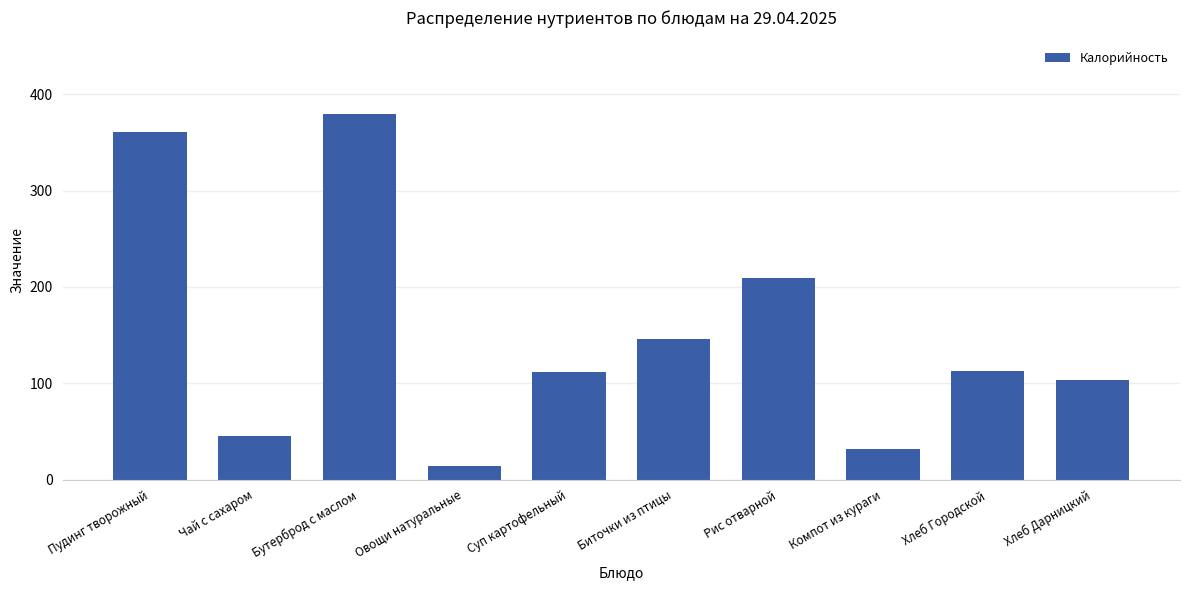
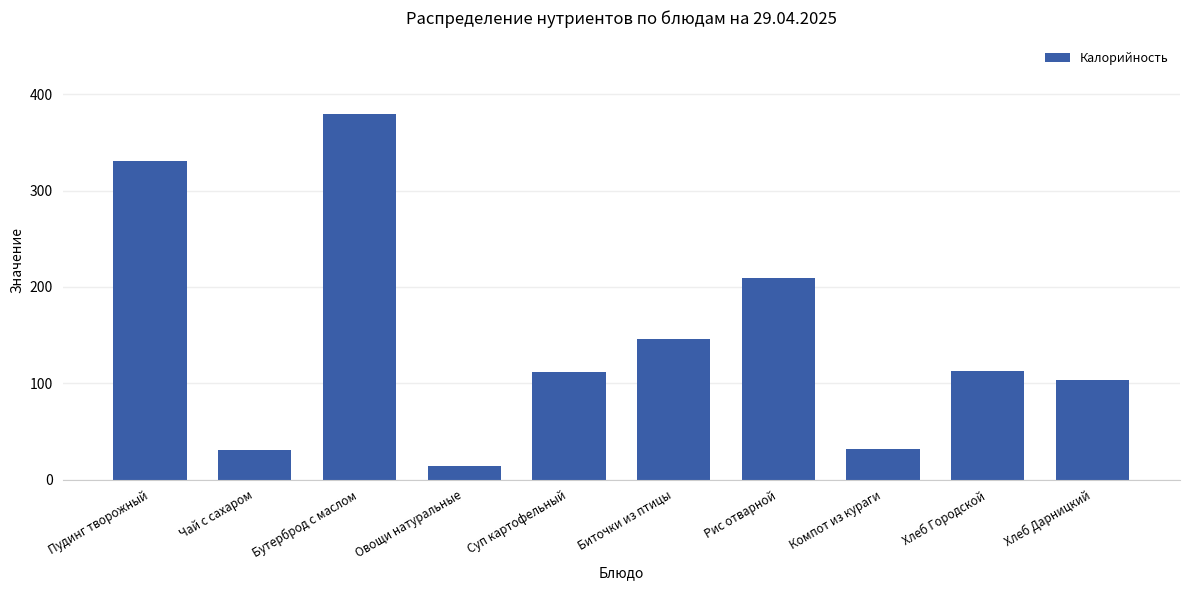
Пудинг творожный: 360 -> 330
Чай с сахаром: 50 -> 30
